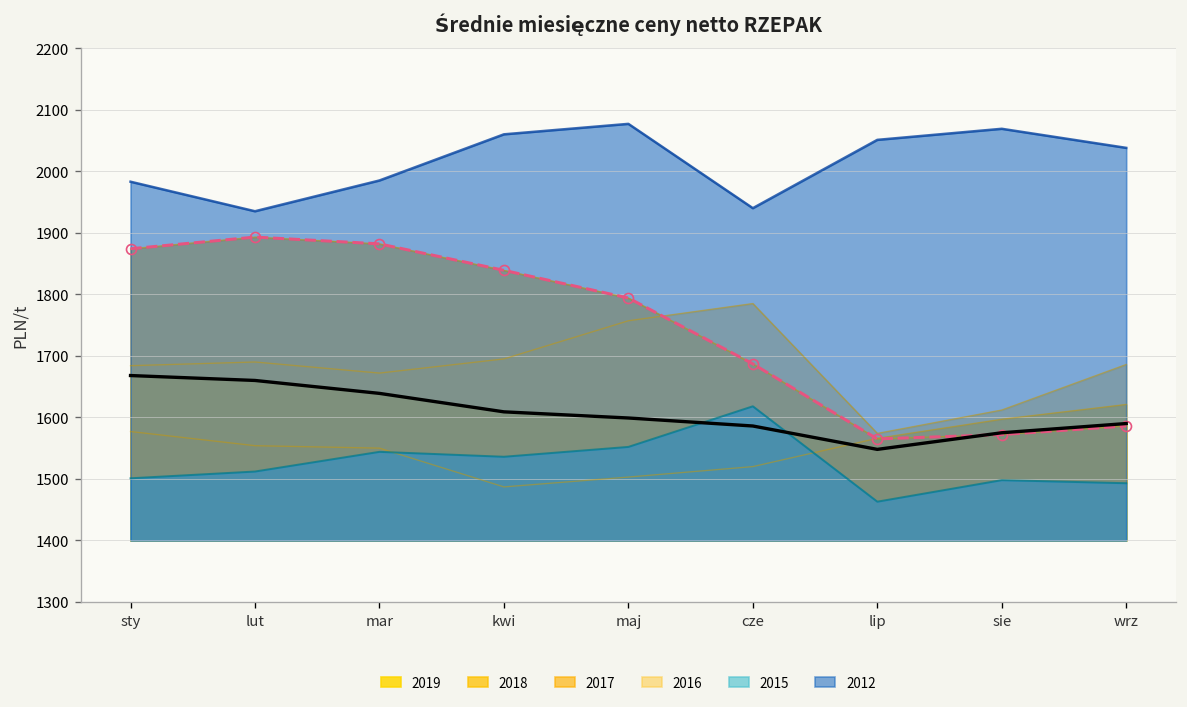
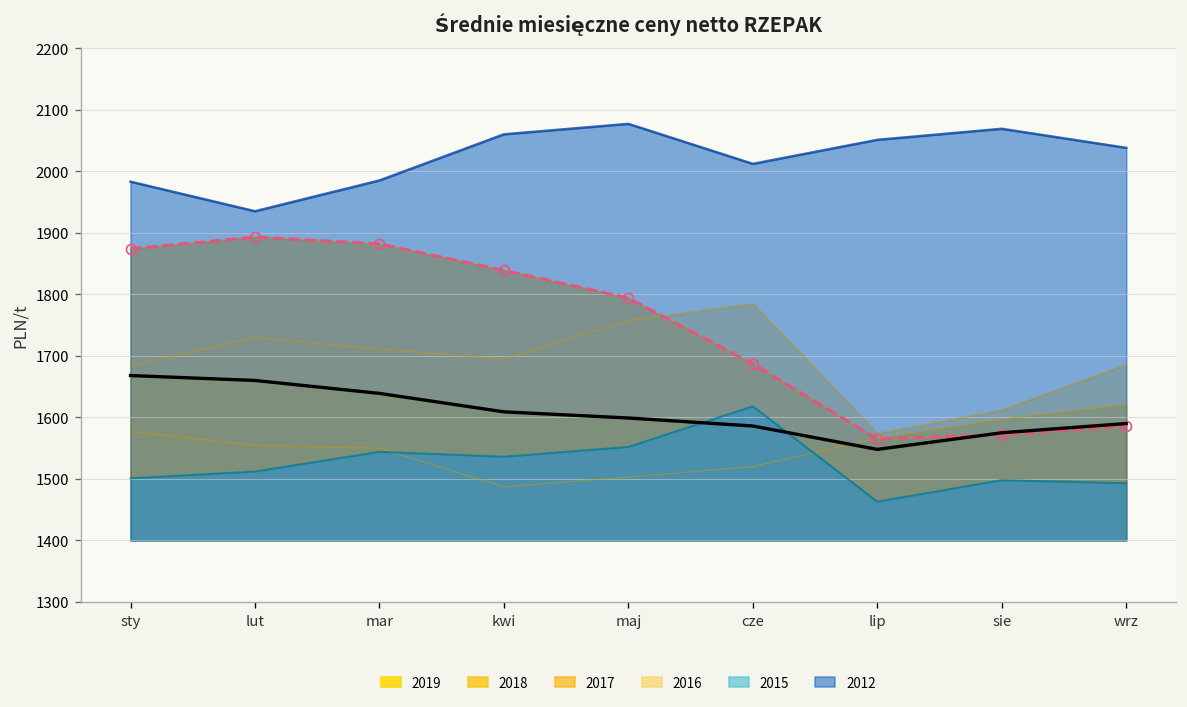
2016, lut: 1690 -> 1730
2016, mar: 1670 -> 1710
2012, cze: 1940 -> 2010
